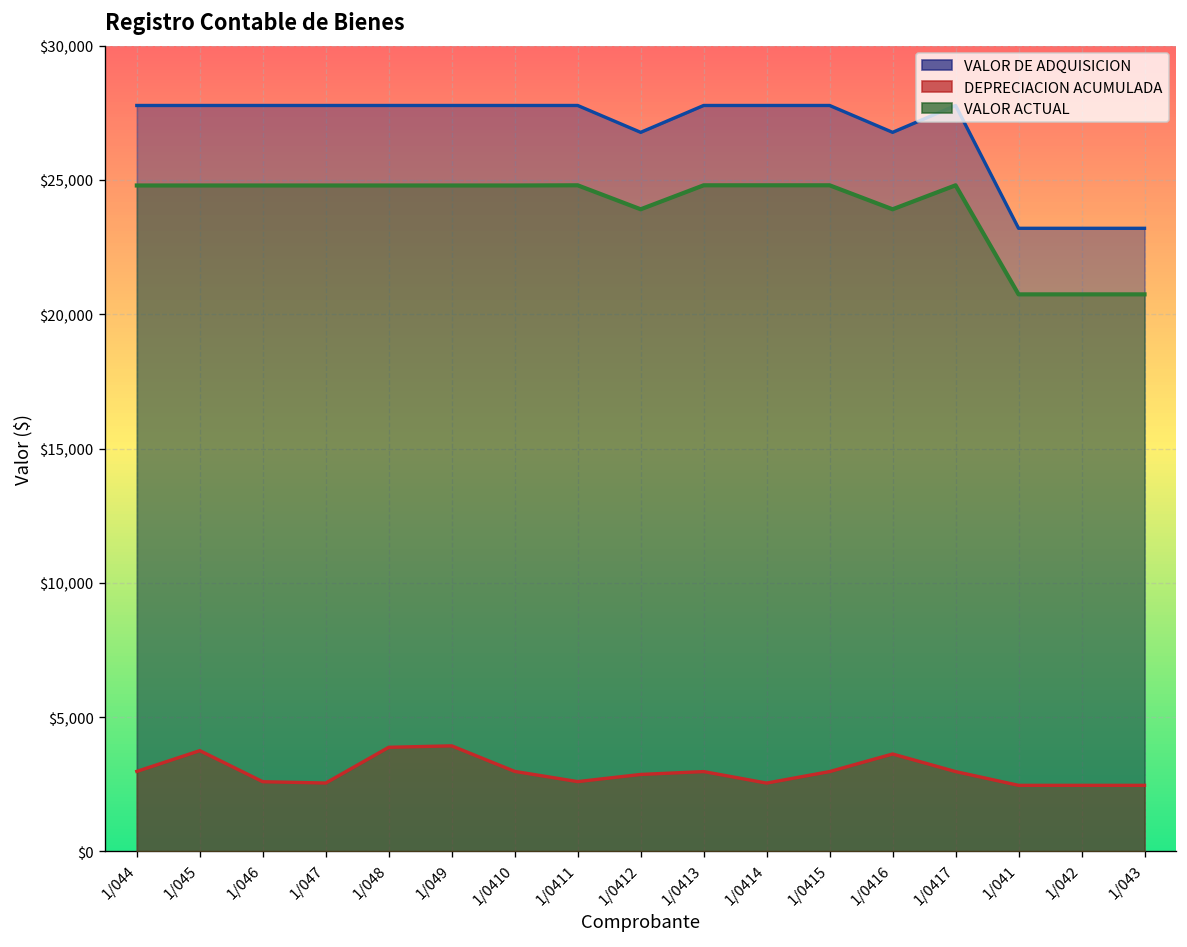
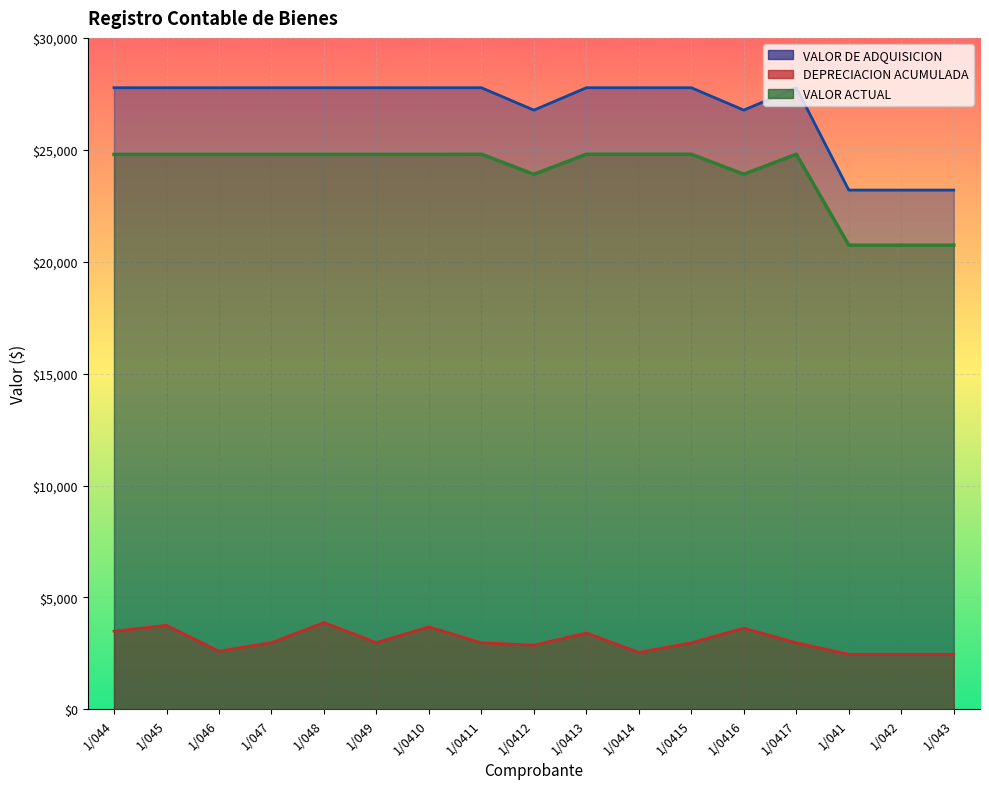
DEPRECIACION ACUMULADA, 1/044: $3,000 -> $3,500
DEPRECIACION ACUMULADA, 1/047: $2,500 -> $3,000
DEPRECIACION ACUMULADA, 1/049: $3,900 -> $3,000
DEPRECIACION ACUMULADA, 1/0410: $3,000 -> $3,700
DEPRECIACION ACUMULADA, 1/0411: $2,600 -> $3,000
DEPRECIACION ACUMULADA, 1/0413: $3,000 -> $3,400
